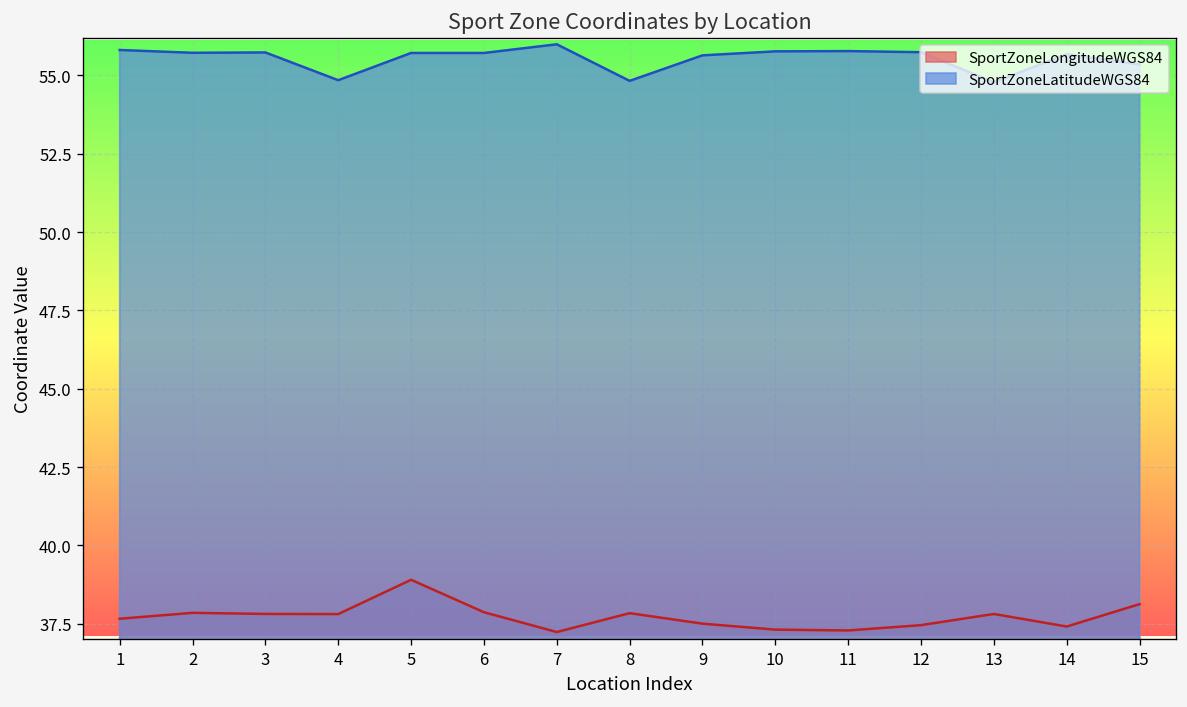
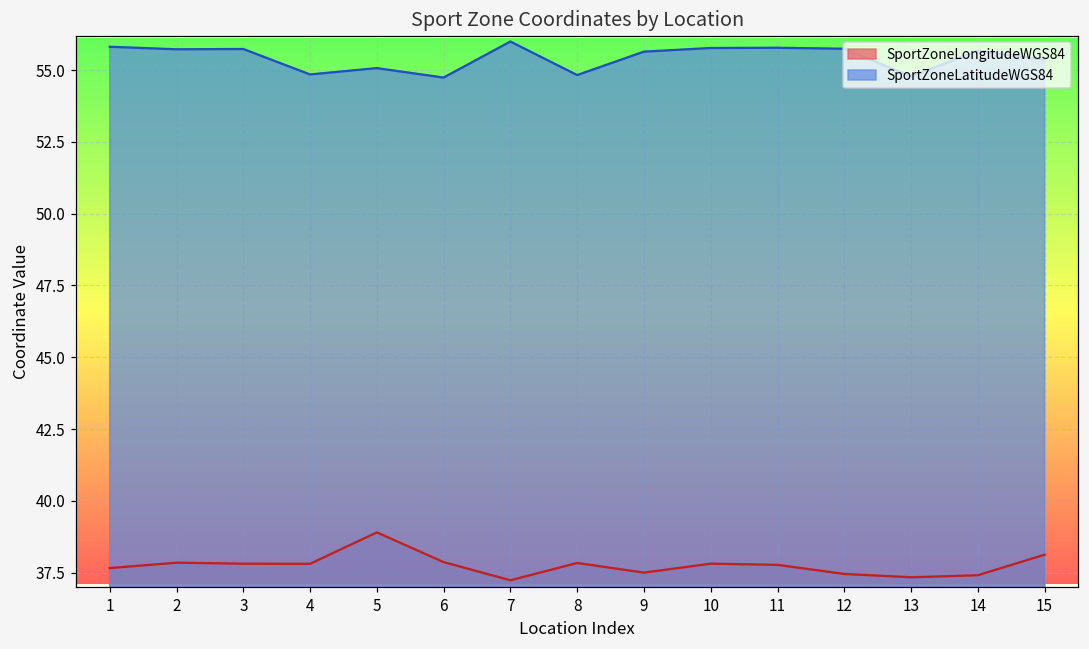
SportZoneLatitudeWGS84, 5: 55.7 -> 55.1
SportZoneLatitudeWGS84, 6: 55.7 -> 54.7
SportZoneLongitudeWGS84, 10: 37.3 -> 37.8
SportZoneLongitudeWGS84, 11: 37.3 -> 37.8
SportZoneLongitudeWGS84, 13: 37.8 -> 37.3
